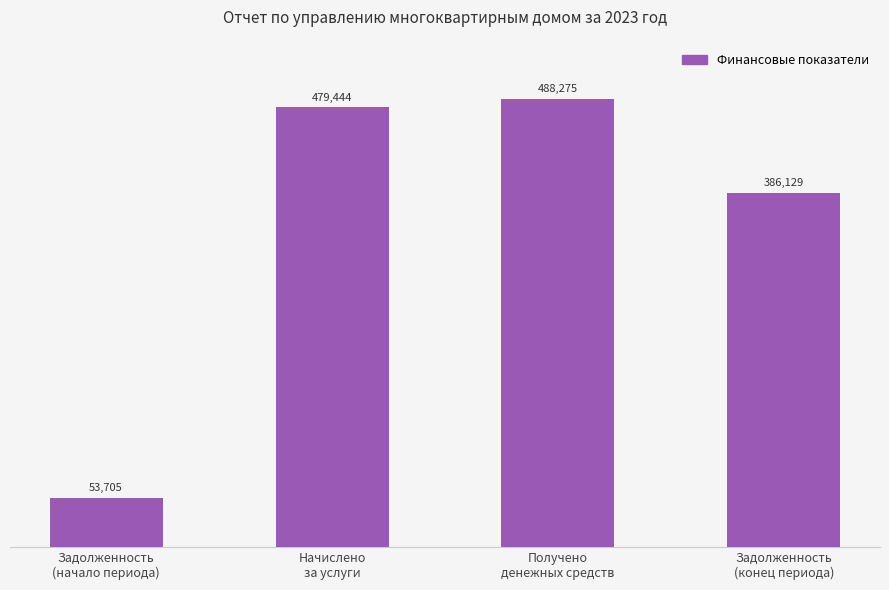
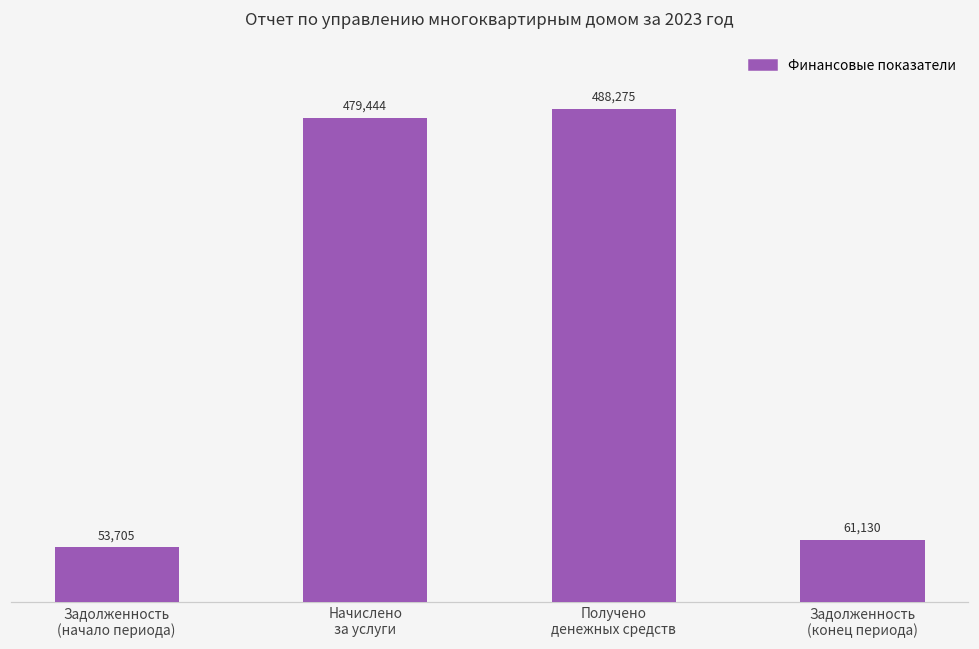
Задолженность (конец периода): 386,129 -> 61,130
